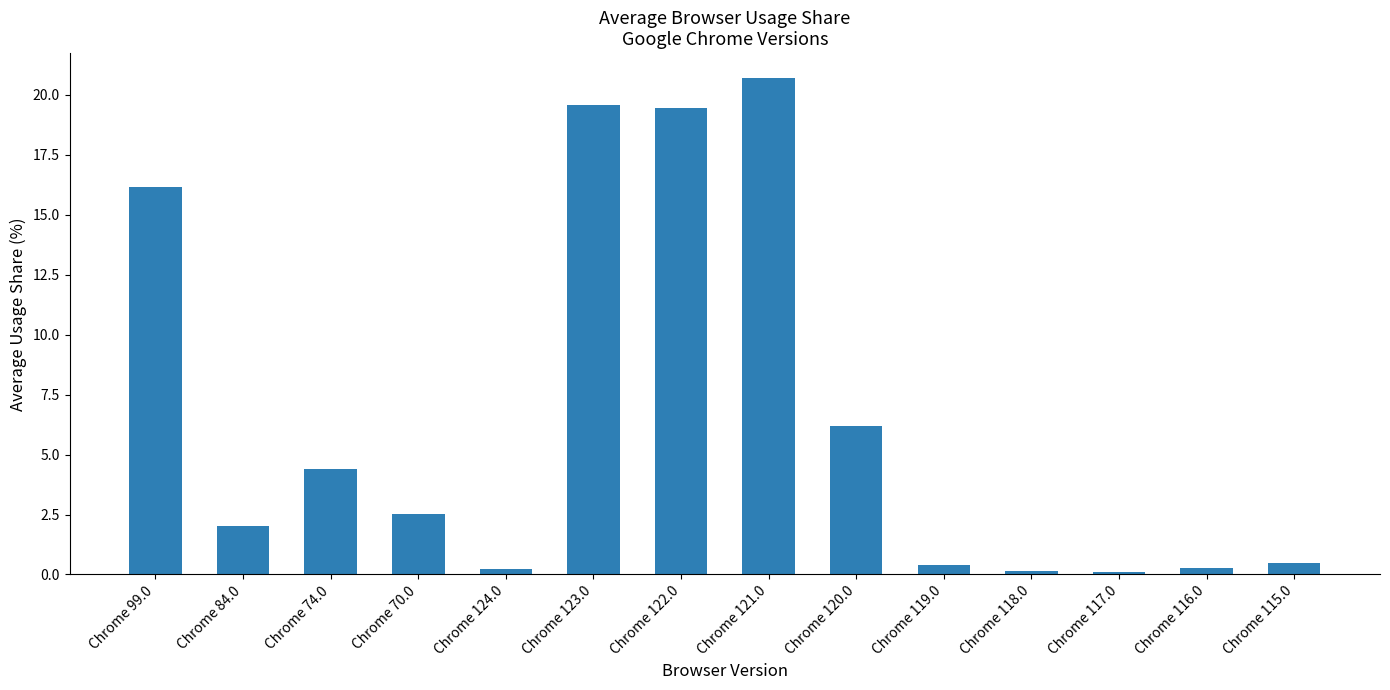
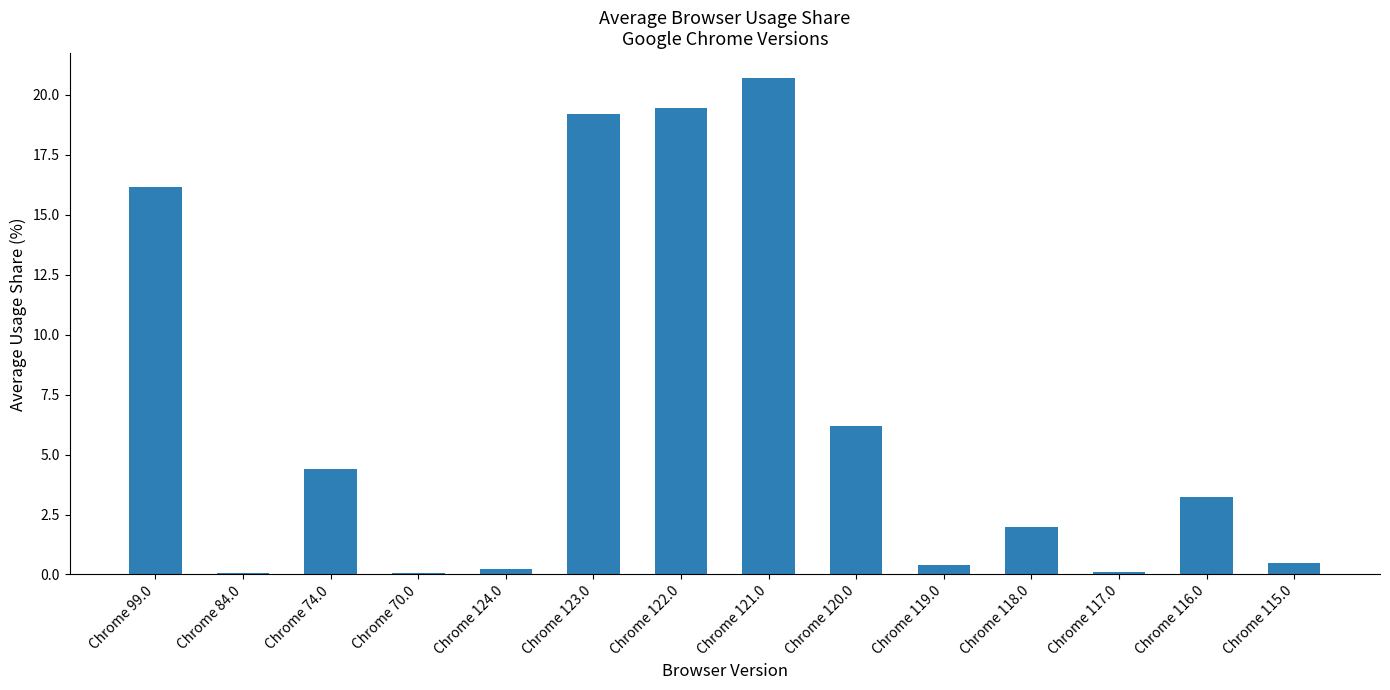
Chrome 84.0: 2.0 -> 0.1
Chrome 70.0: 2.5 -> 0.1
Chrome 123.0: 19.6 -> 19.2
Chrome 118.0: 0.1 -> 2.0
Chrome 116.0: 0.3 -> 3.2
